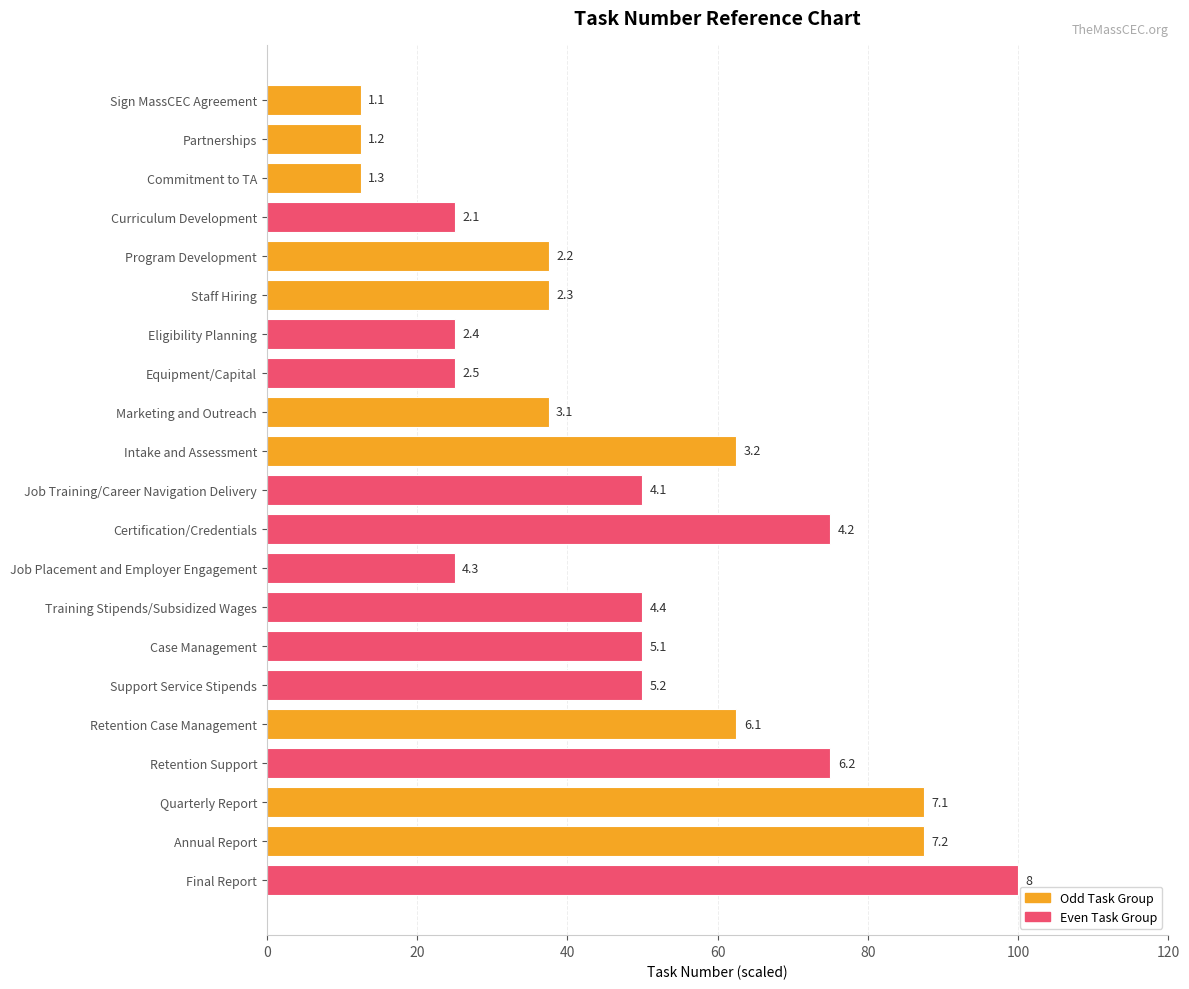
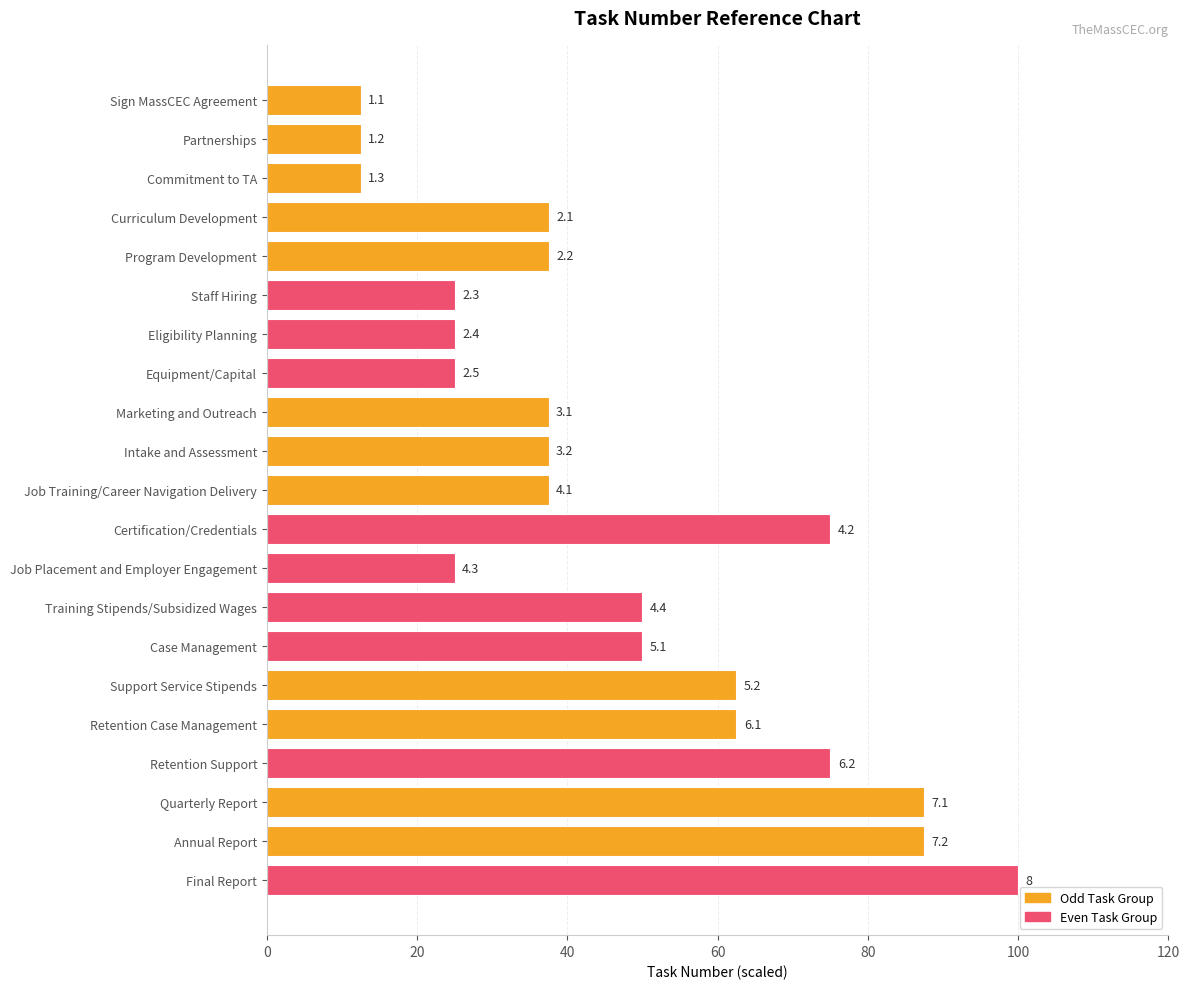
Curriculum Development: 25 -> 38
Staff Hiring: 38 -> 25
Intake and Assessment: 63 -> 38
Job Training/Career Navigation Delivery: 50 -> 38
Support Service Stipends: 50 -> 63
